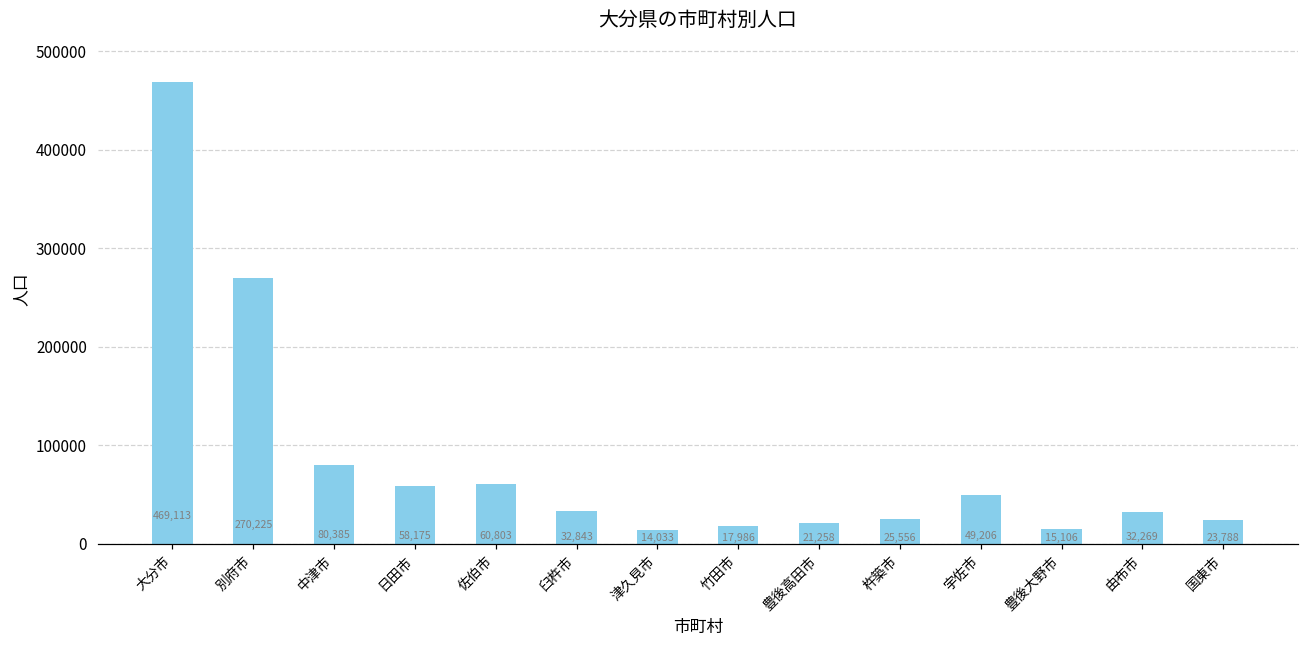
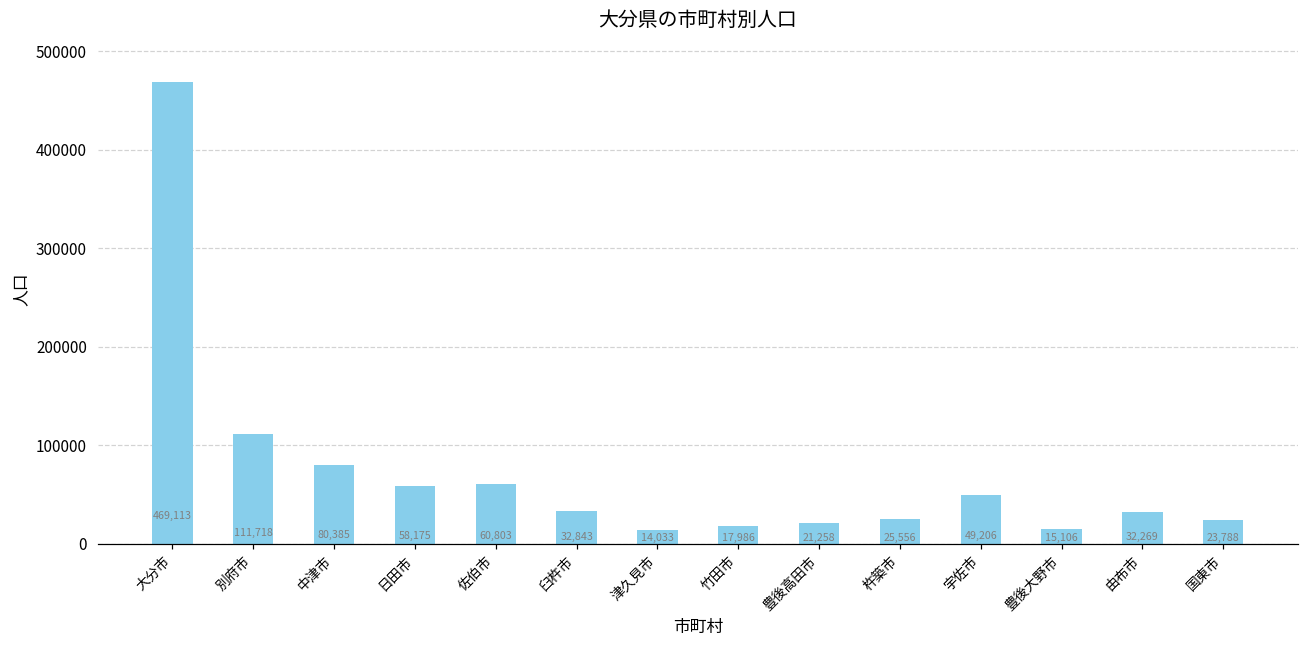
別府市: 270,225 -> 111,718
